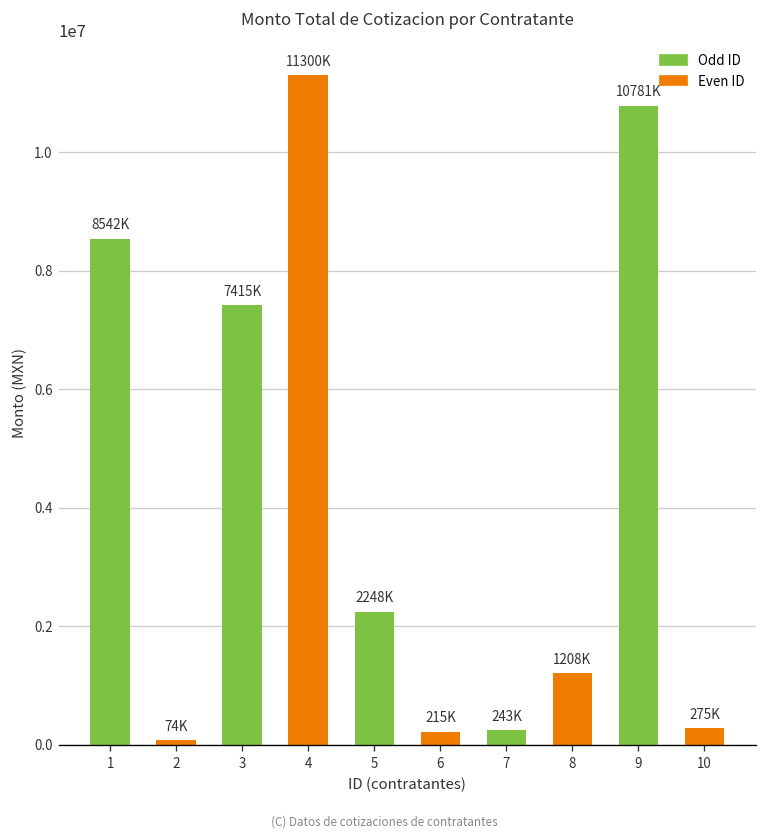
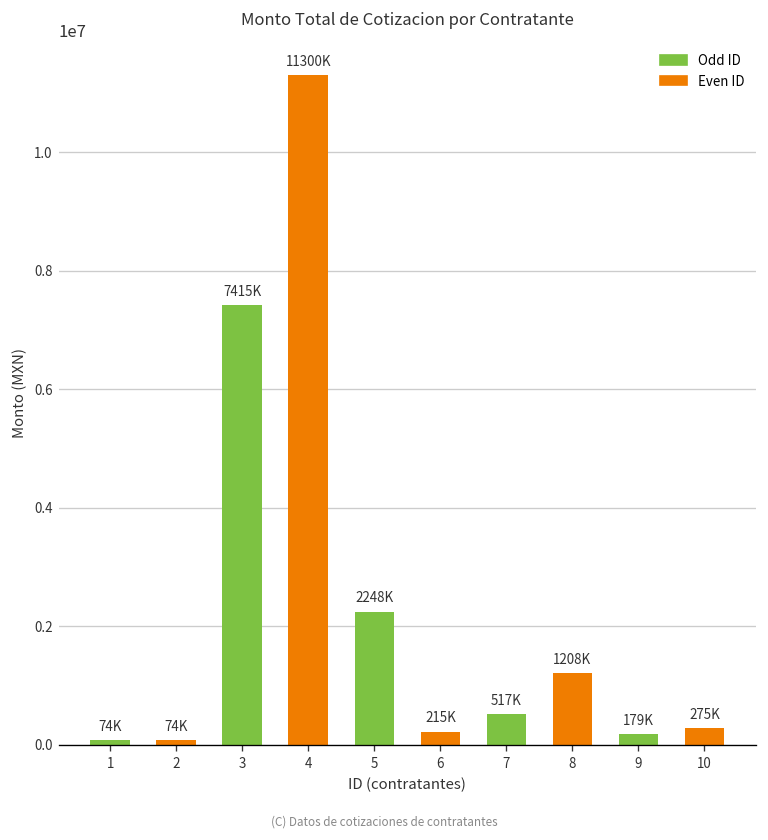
1: 8542K -> 74K
7: 243K -> 517K
9: 10781K -> 179K
